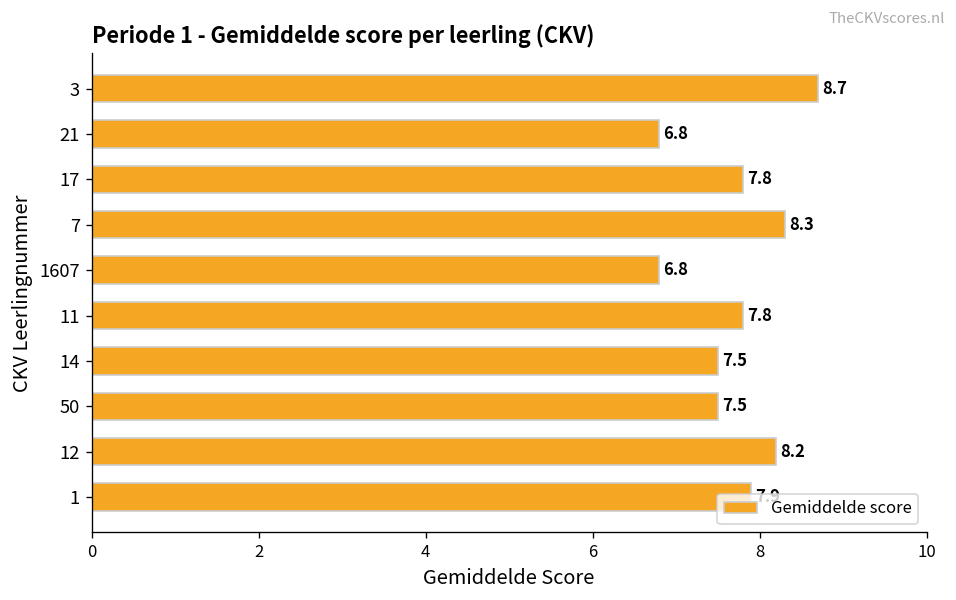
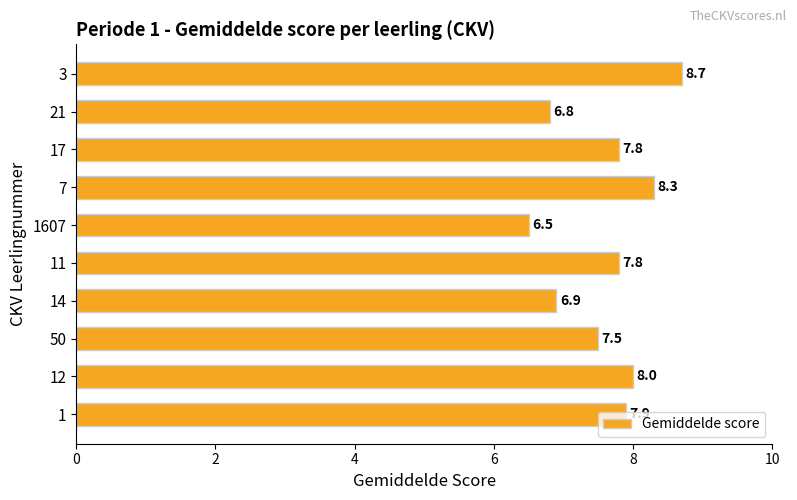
1607: 6.8 -> 6.5
14: 7.5 -> 6.9
12: 8.2 -> 8.0
